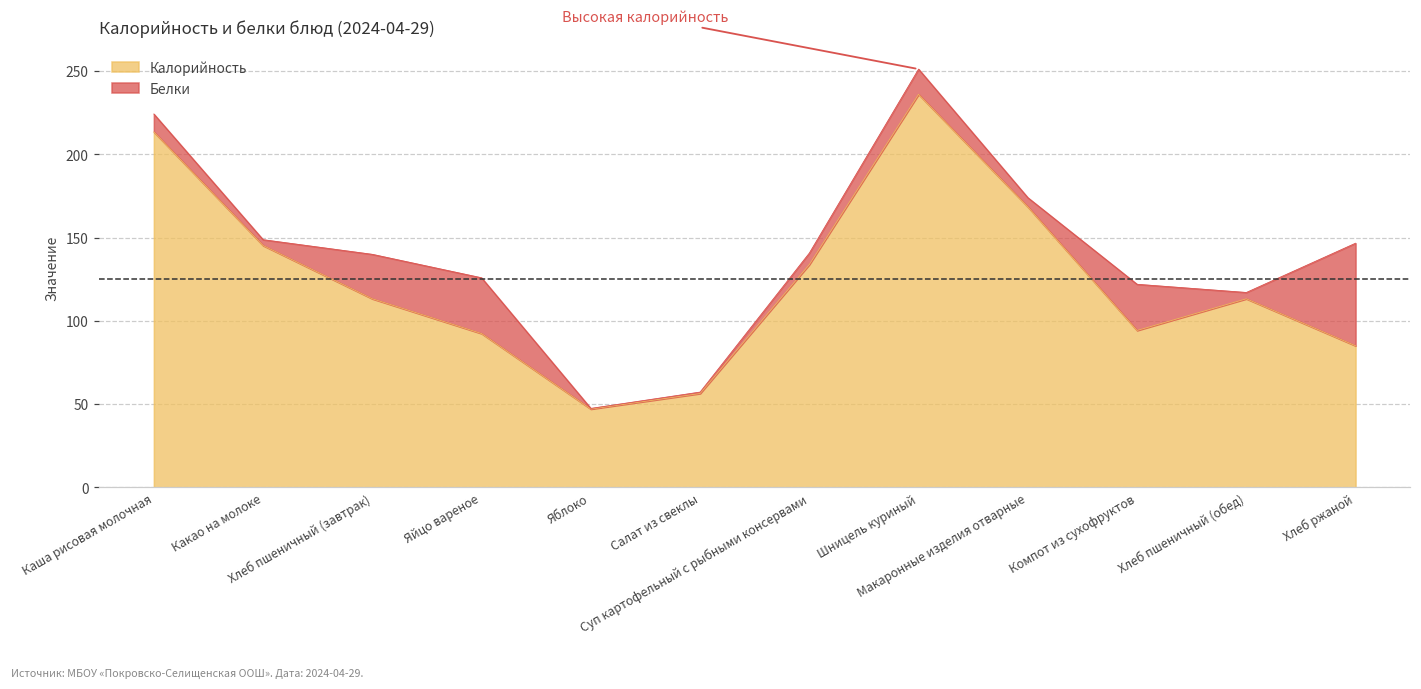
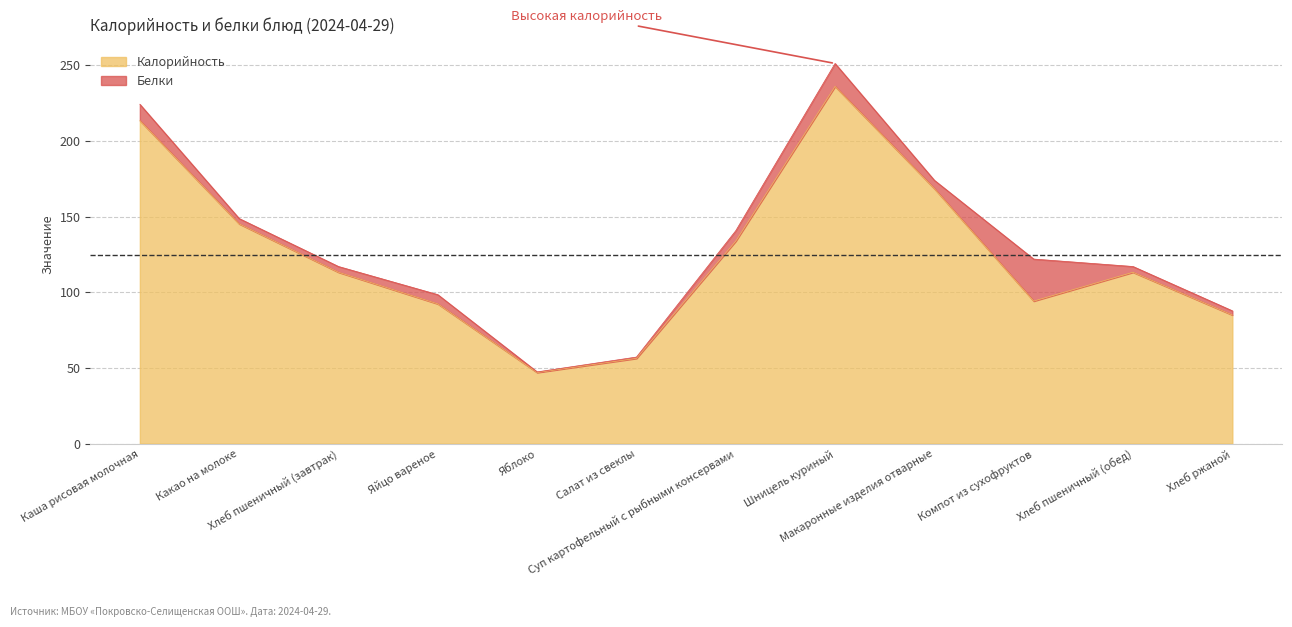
Белки, Хлеб пшеничный (завтрак): 27 -> 4
Белки, Яйцо вареное: 34 -> 6
Белки, Хлеб ржаной: 62 -> 3
